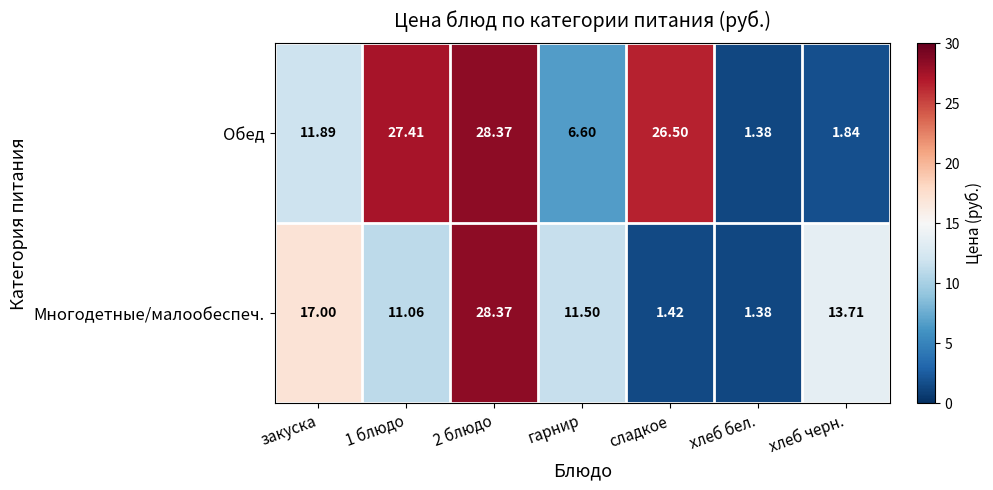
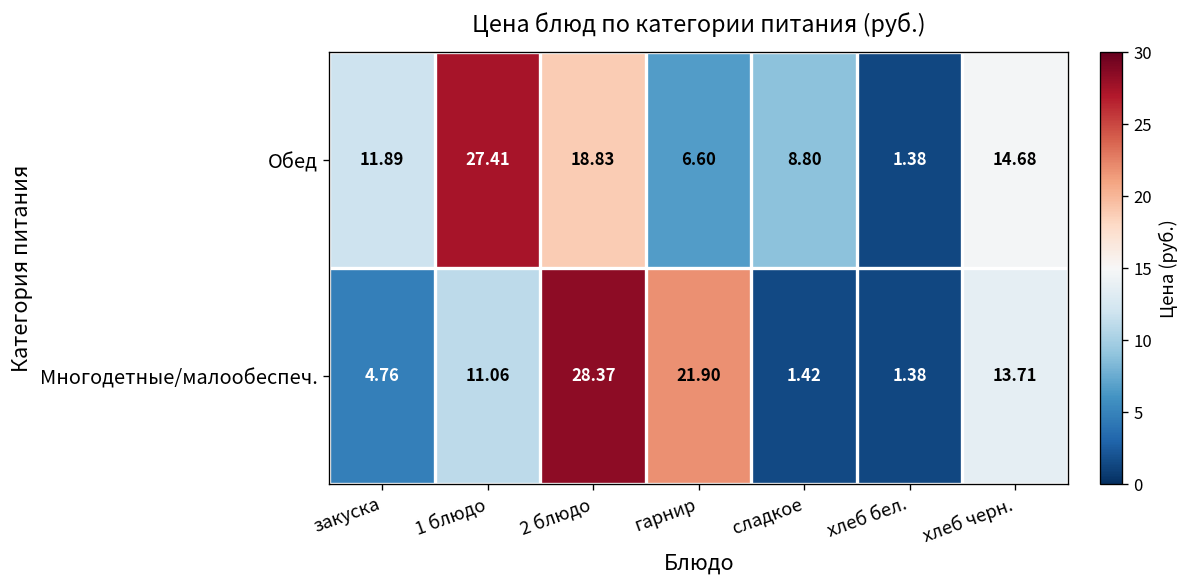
Обед, 2 блюдо: 28.37 -> 18.83
Обед, сладкое: 26.50 -> 8.80
Обед, хлеб черн.: 1.84 -> 14.68
Многодетные/малообеспеч., закуска: 17.00 -> 4.76
Многодетные/малообеспеч., гарнир: 11.50 -> 21.90
